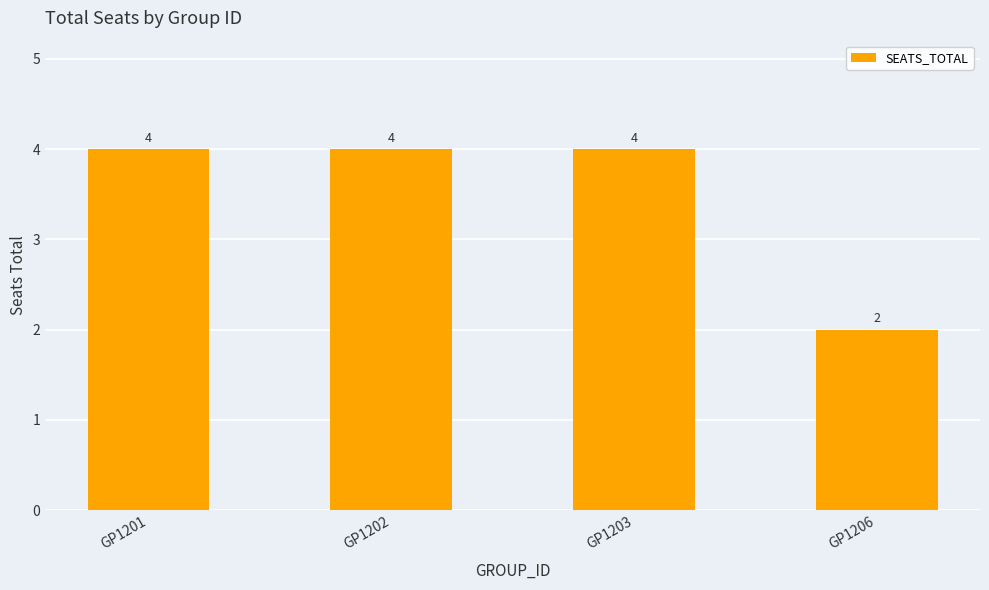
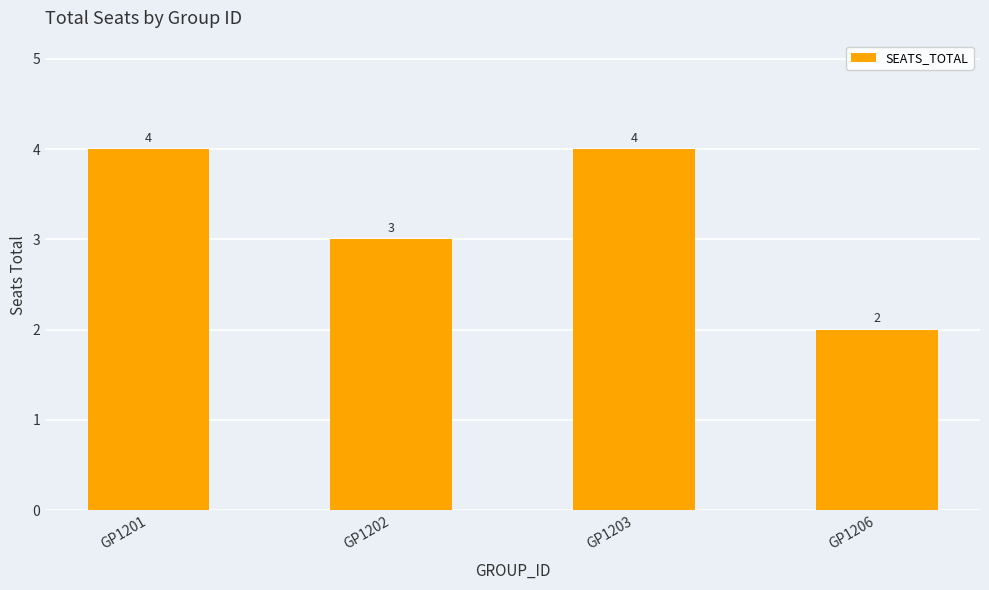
GP1202: 4 -> 3
